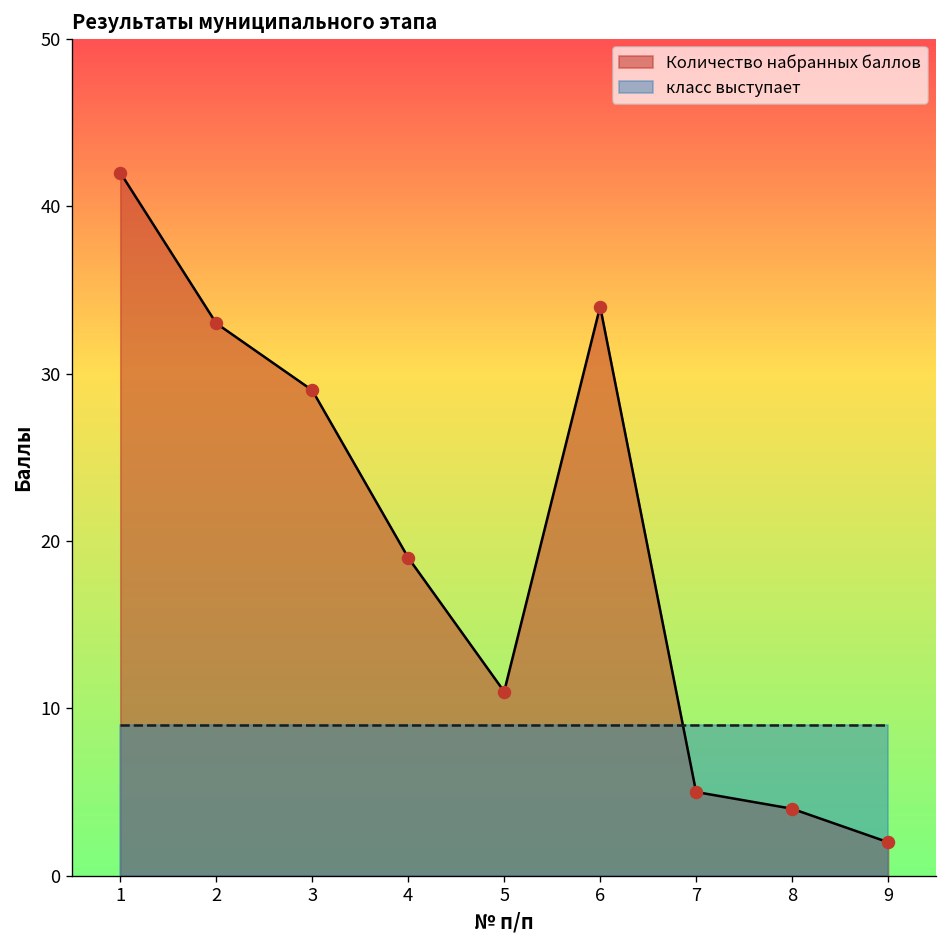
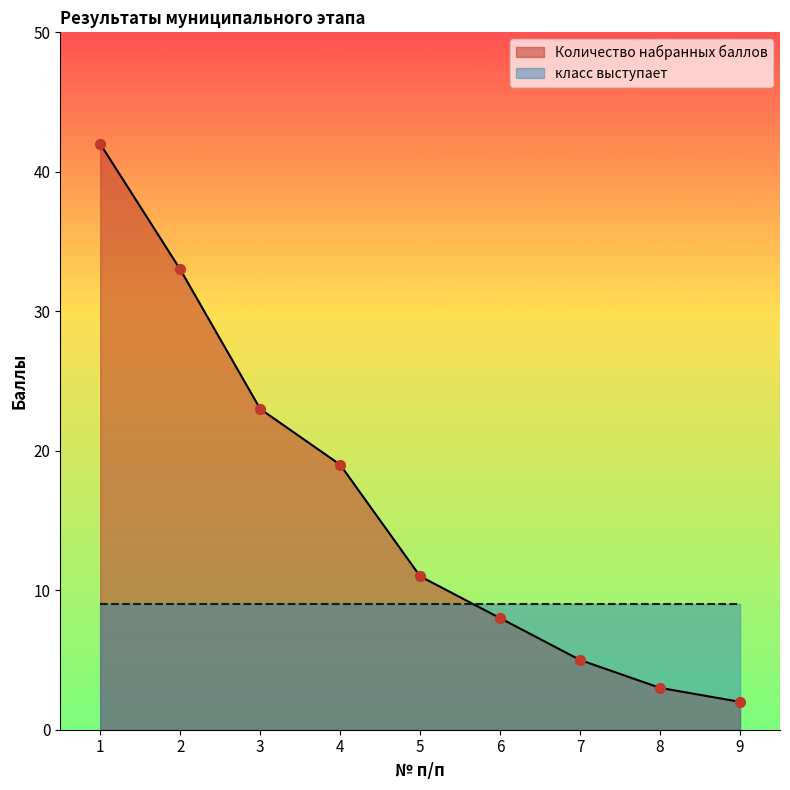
Количество набранных баллов, 3: 29 -> 23
Количество набранных баллов, 6: 34 -> 8
Количество набранных баллов, 8: 4 -> 3
